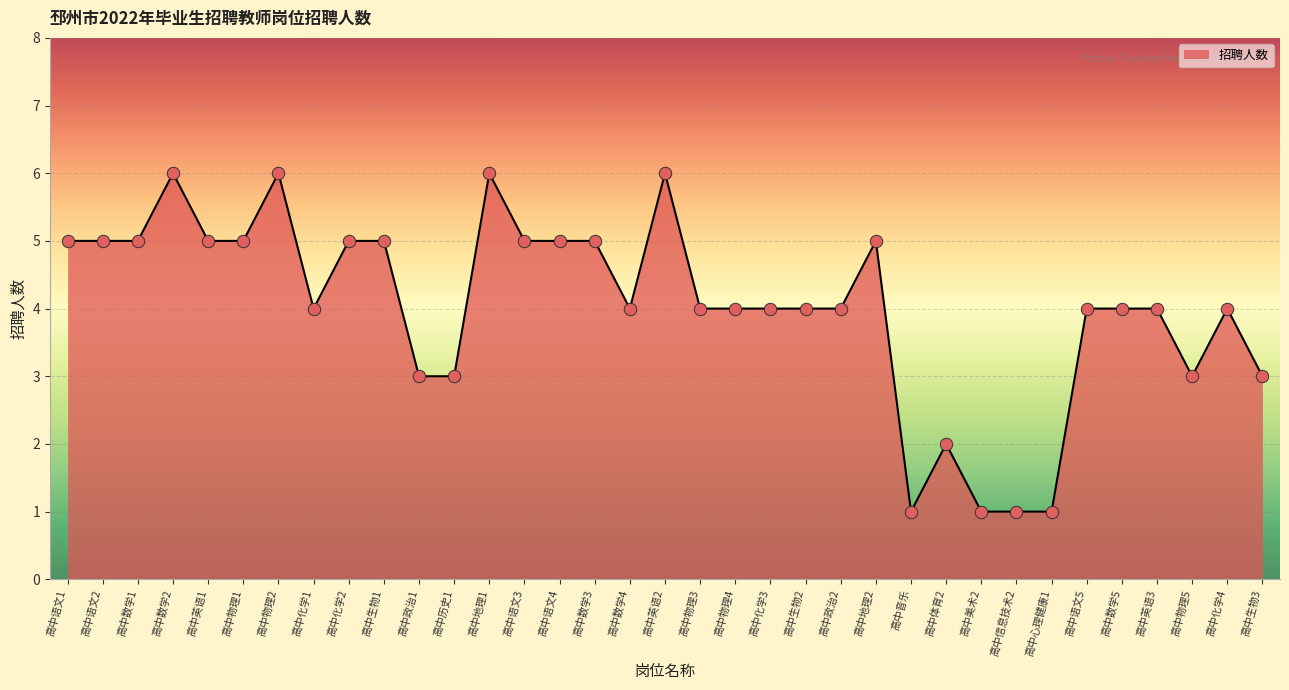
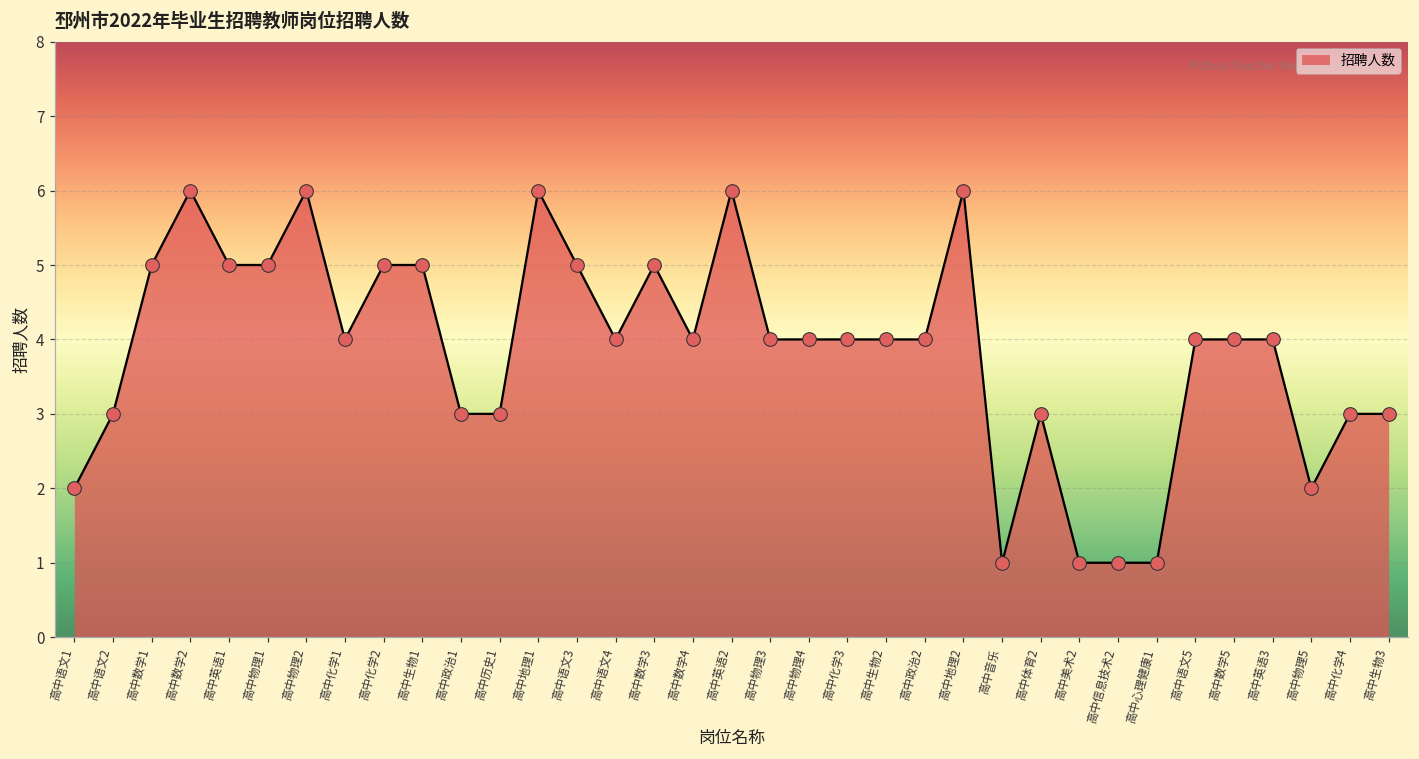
高中语文1: 5 -> 2
高中语文2: 5 -> 3
高中语文4: 5 -> 4
高中地理2: 5 -> 6
高中体育2: 2 -> 3
高中物理5: 3 -> 2
高中化学4: 4 -> 3
